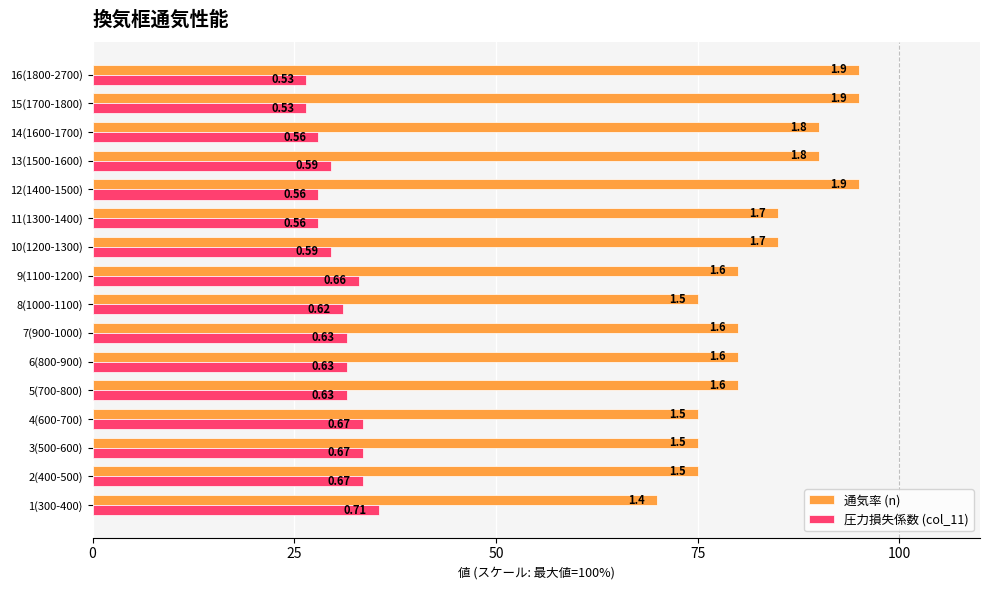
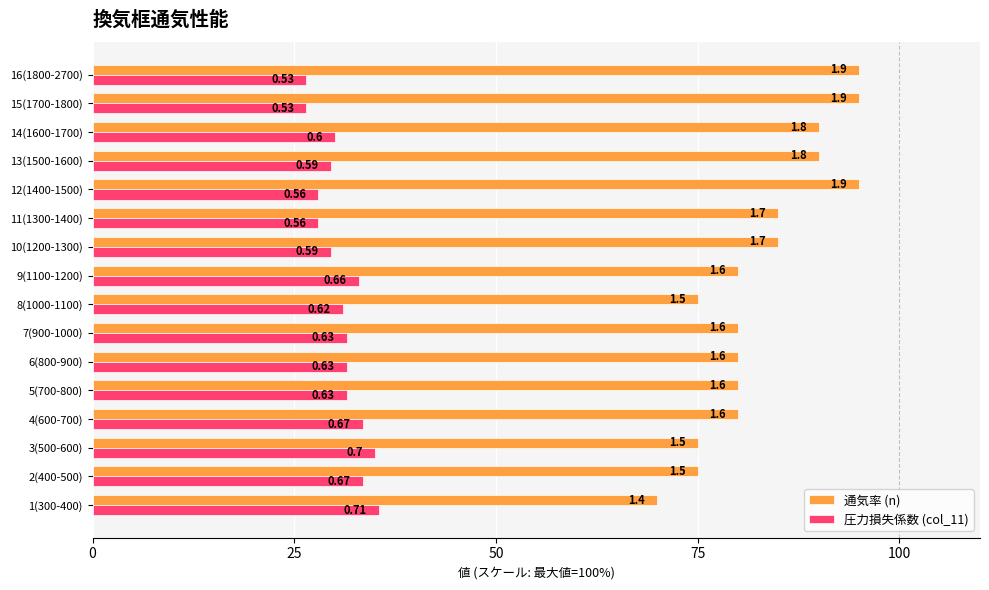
圧力損失係数 (col_11), 14(1600-1700): 0.56 -> 0.6
通気率 (n), 4(600-700): 1.5 -> 1.6
圧力損失係数 (col_11), 3(500-600): 0.67 -> 0.7
